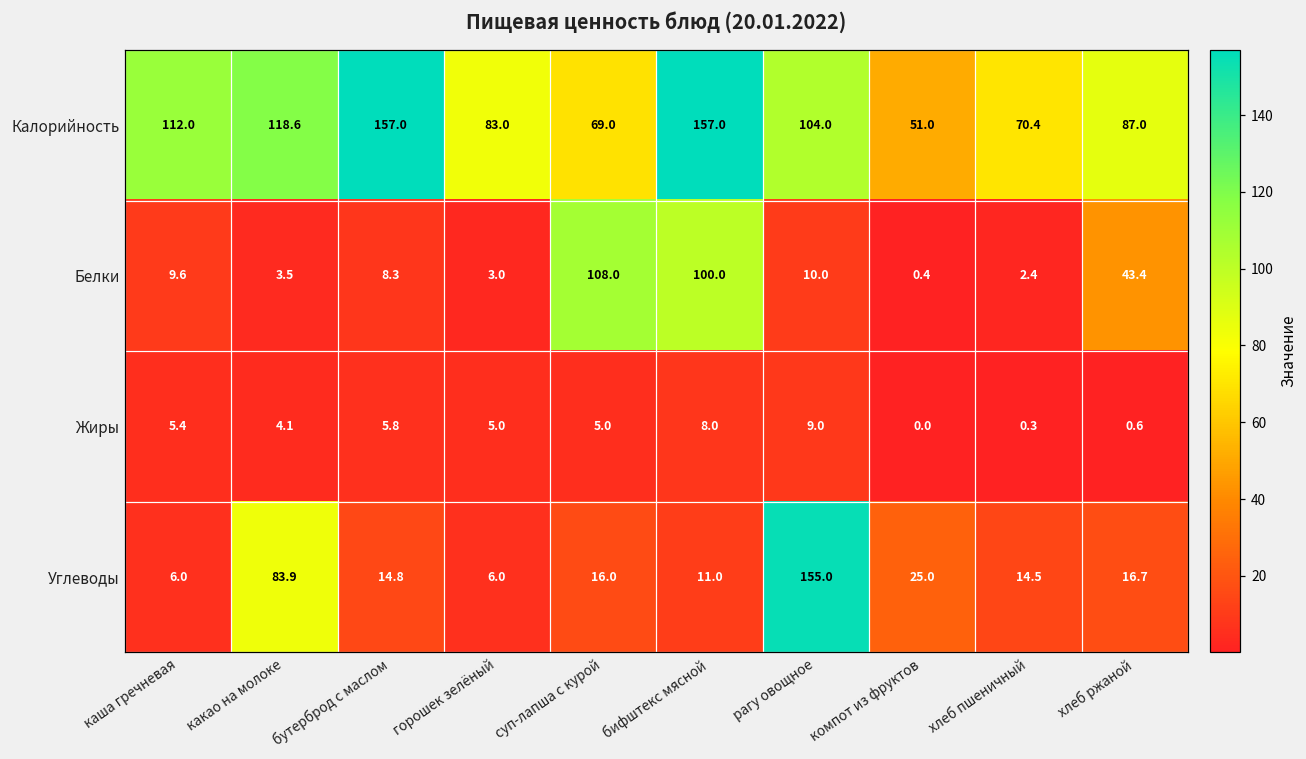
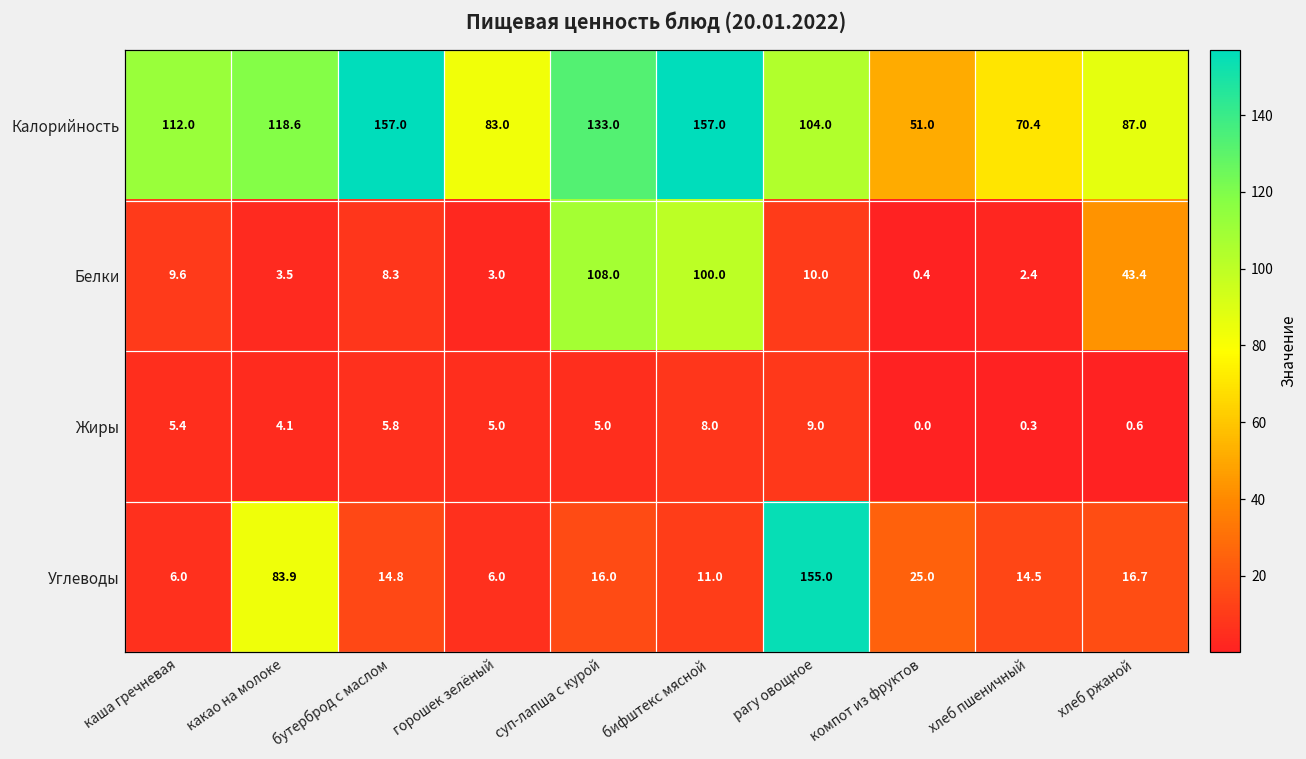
Калорийность, суп-лапша с курой: 69.0 -> 133.0
